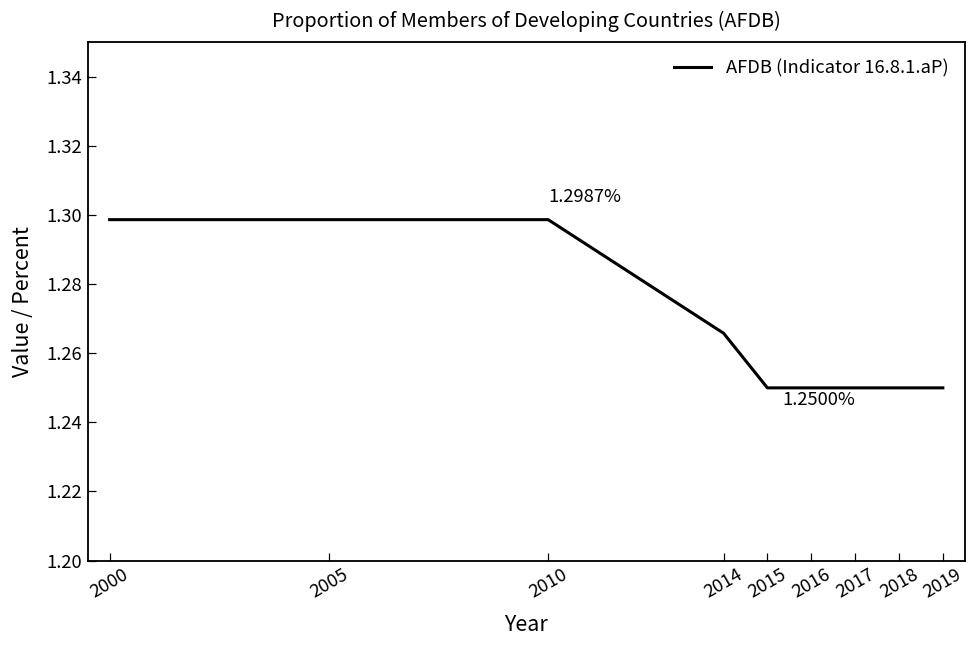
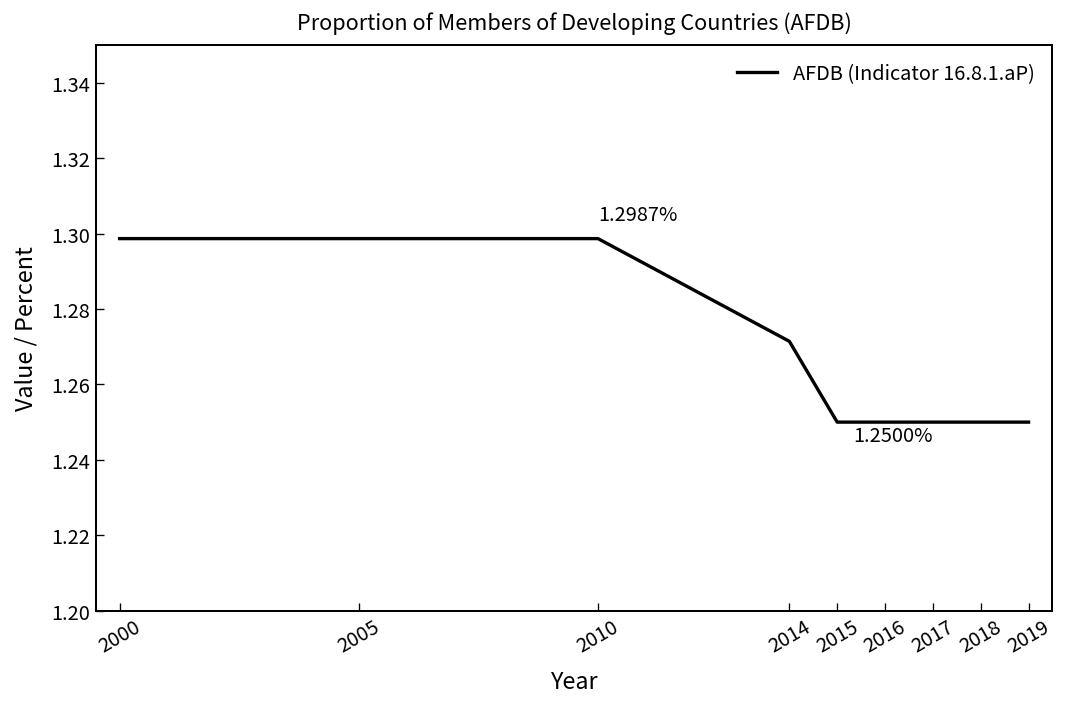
2014: 1.266 -> 1.271
